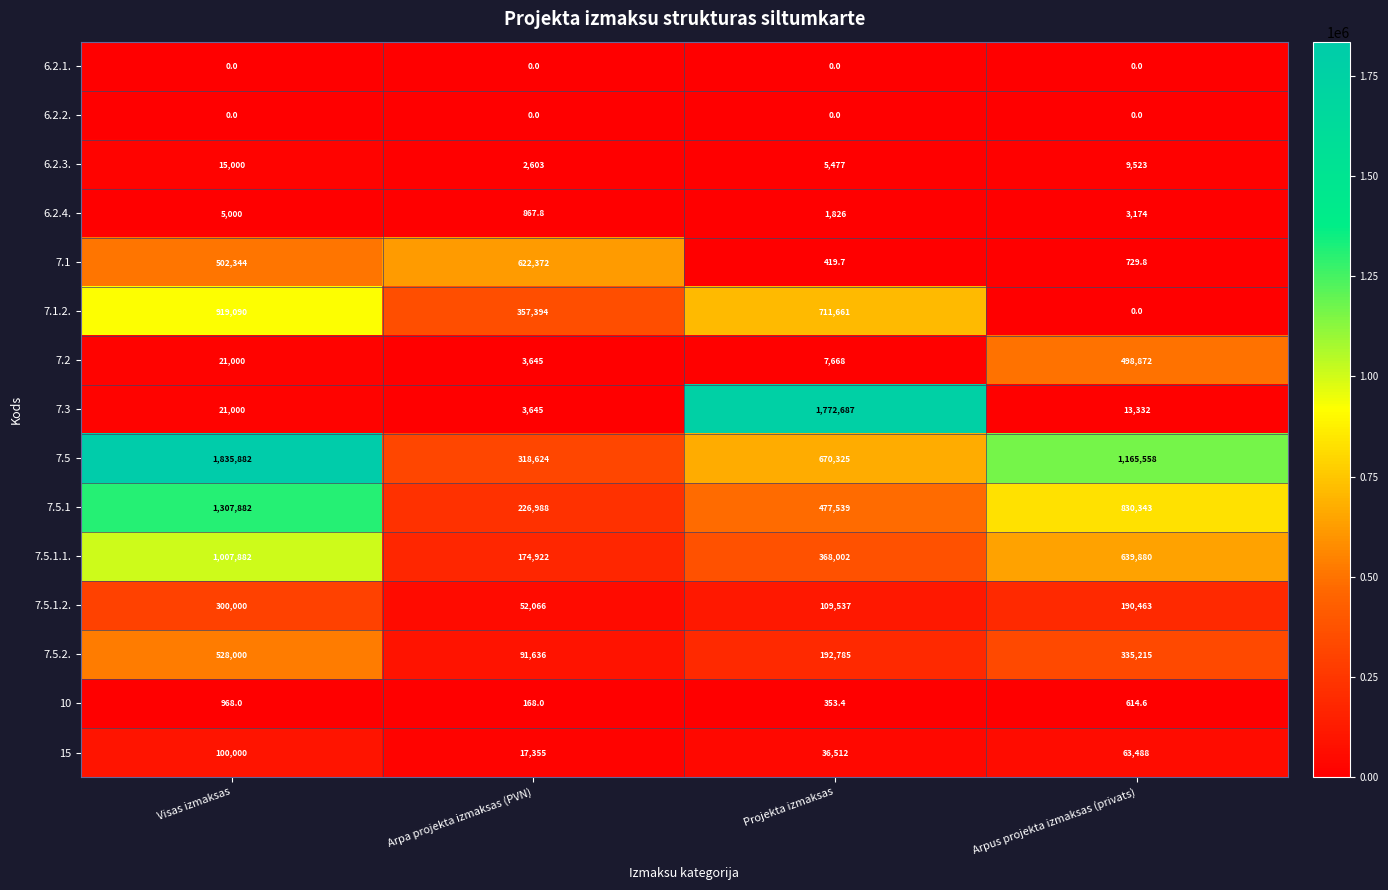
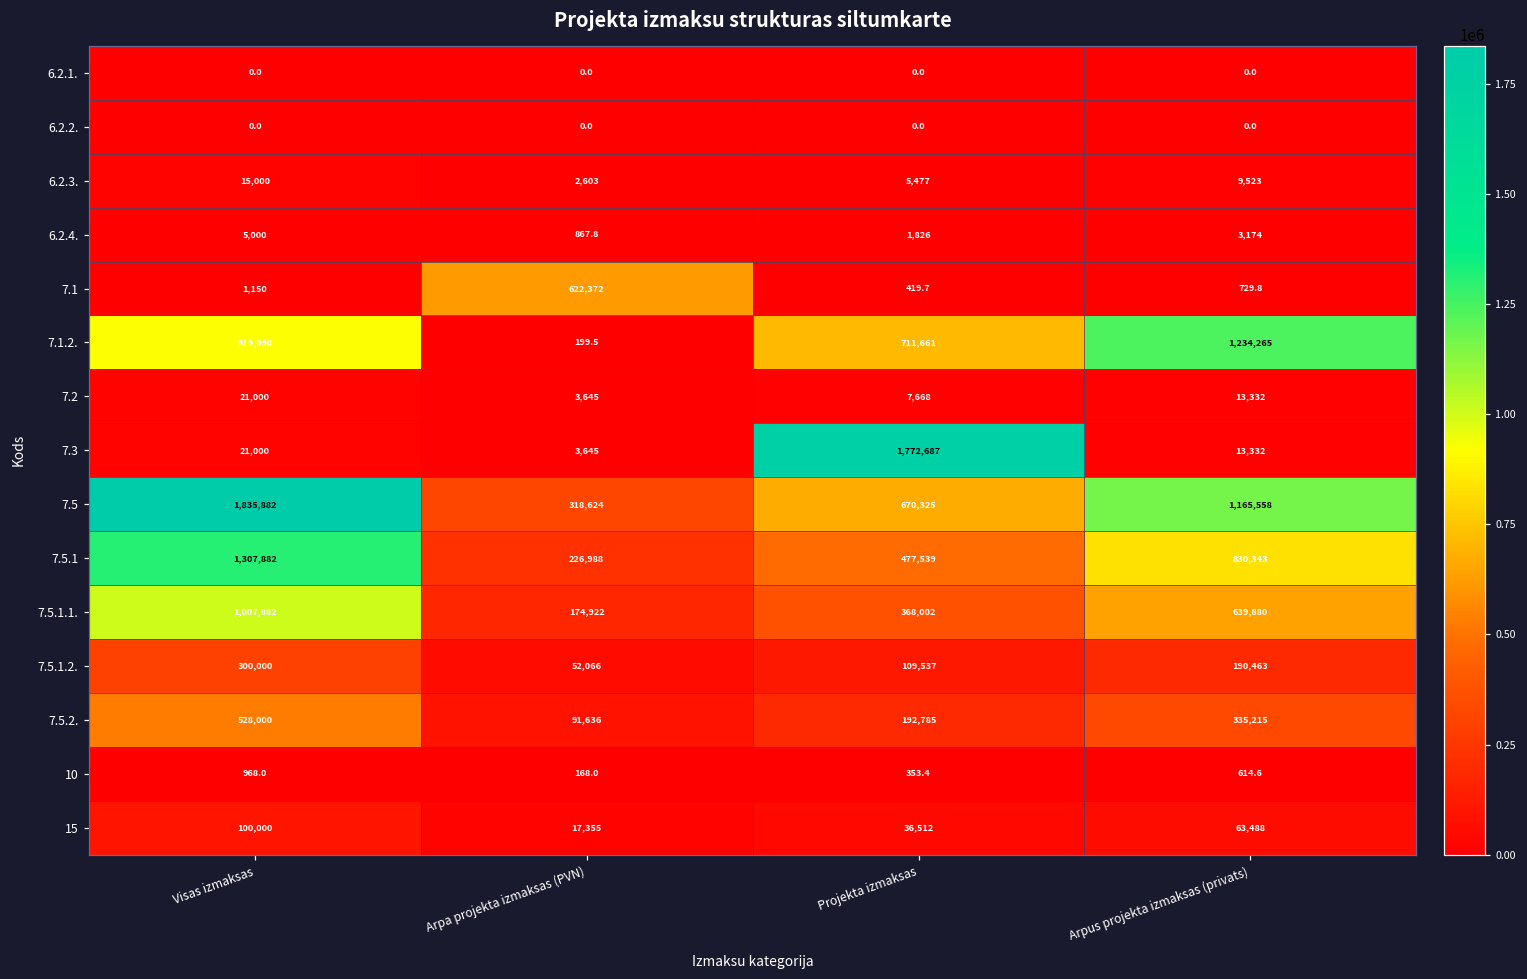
7.1, Visas izmaksas: 502,344 -> 1,150
7.1.2., Arpa projekta izmaksas (PVN): 357,394 -> 199.5
7.1.2., Arpus projekta izmaksas (privats): 0.0 -> 1,234,265
7.2, Arpus projekta izmaksas (privats): 498,872 -> 13,332
